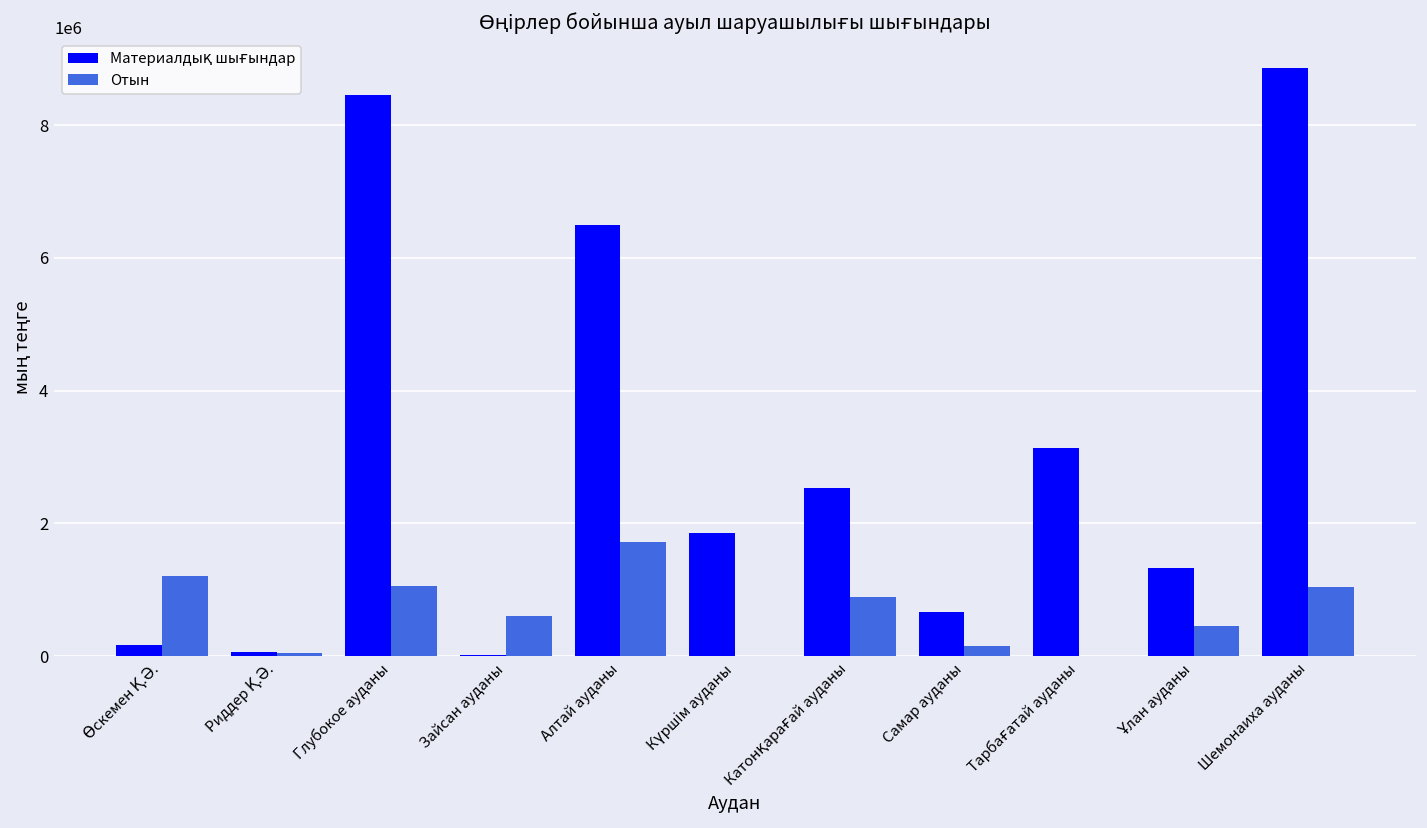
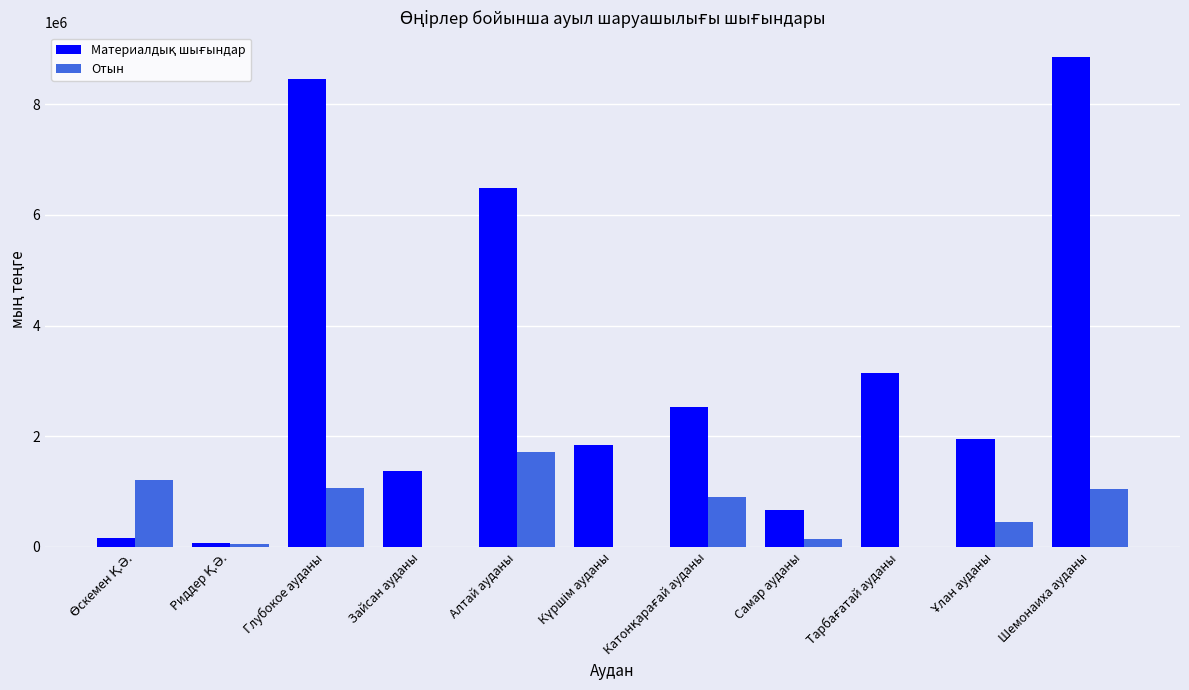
Материалдық шығындар, Зайсан ауданы: 0 -> 1400000
Отын, Зайсан ауданы: 600000 -> 0
Материалдық шығындар, Ұлан ауданы: 1300000 -> 2000000
